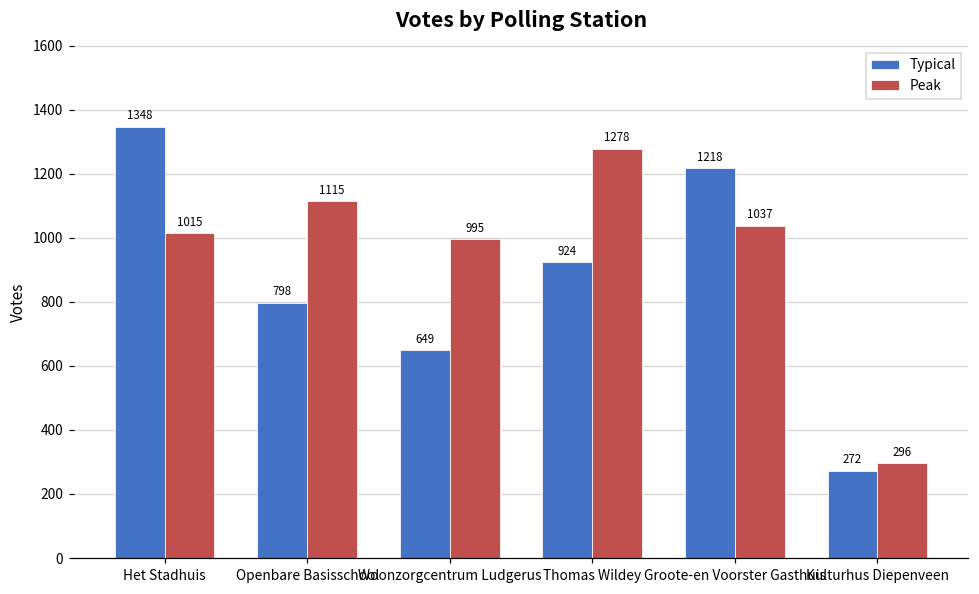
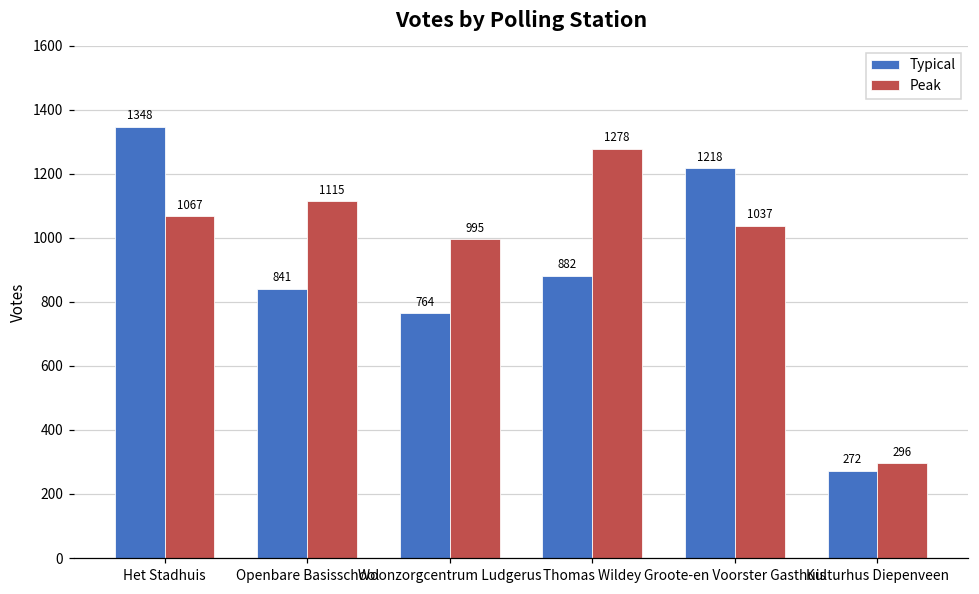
Peak, Het Stadhuis: 1015 -> 1067
Typical, Openbare Basisschool: 798 -> 841
Typical, Woonzorgcentrum Ludgerus: 649 -> 764
Typical, Thomas Wildey: 924 -> 882
